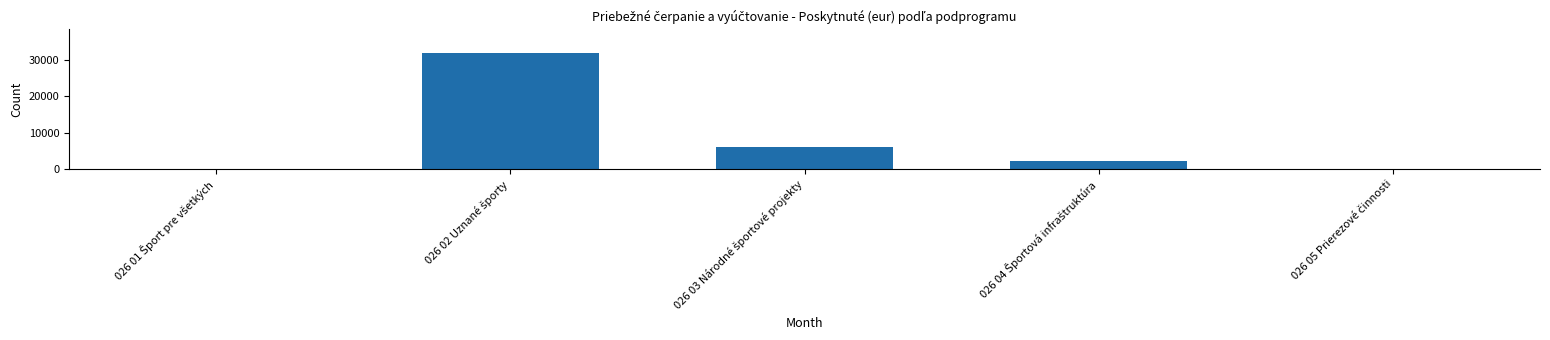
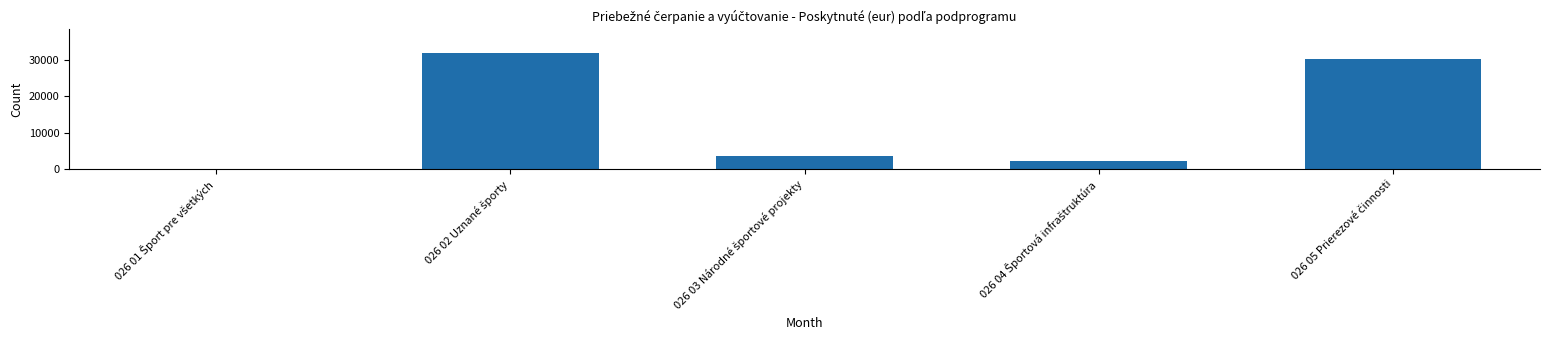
026 03 Národné športové projekty: 6000 -> 4000
026 05 Prierezové činnosti: 0 -> 30000
